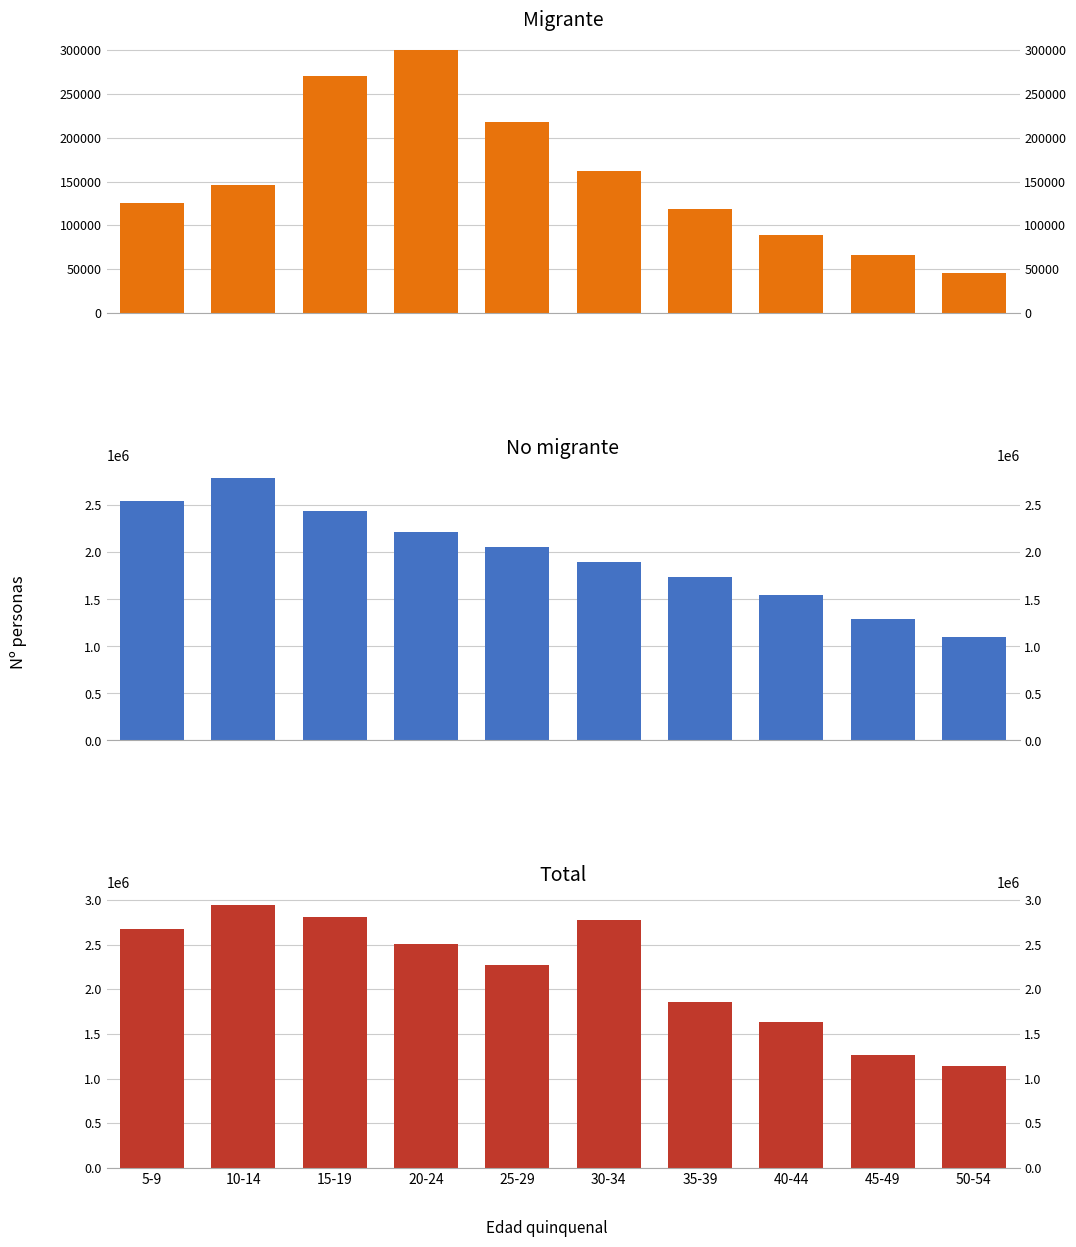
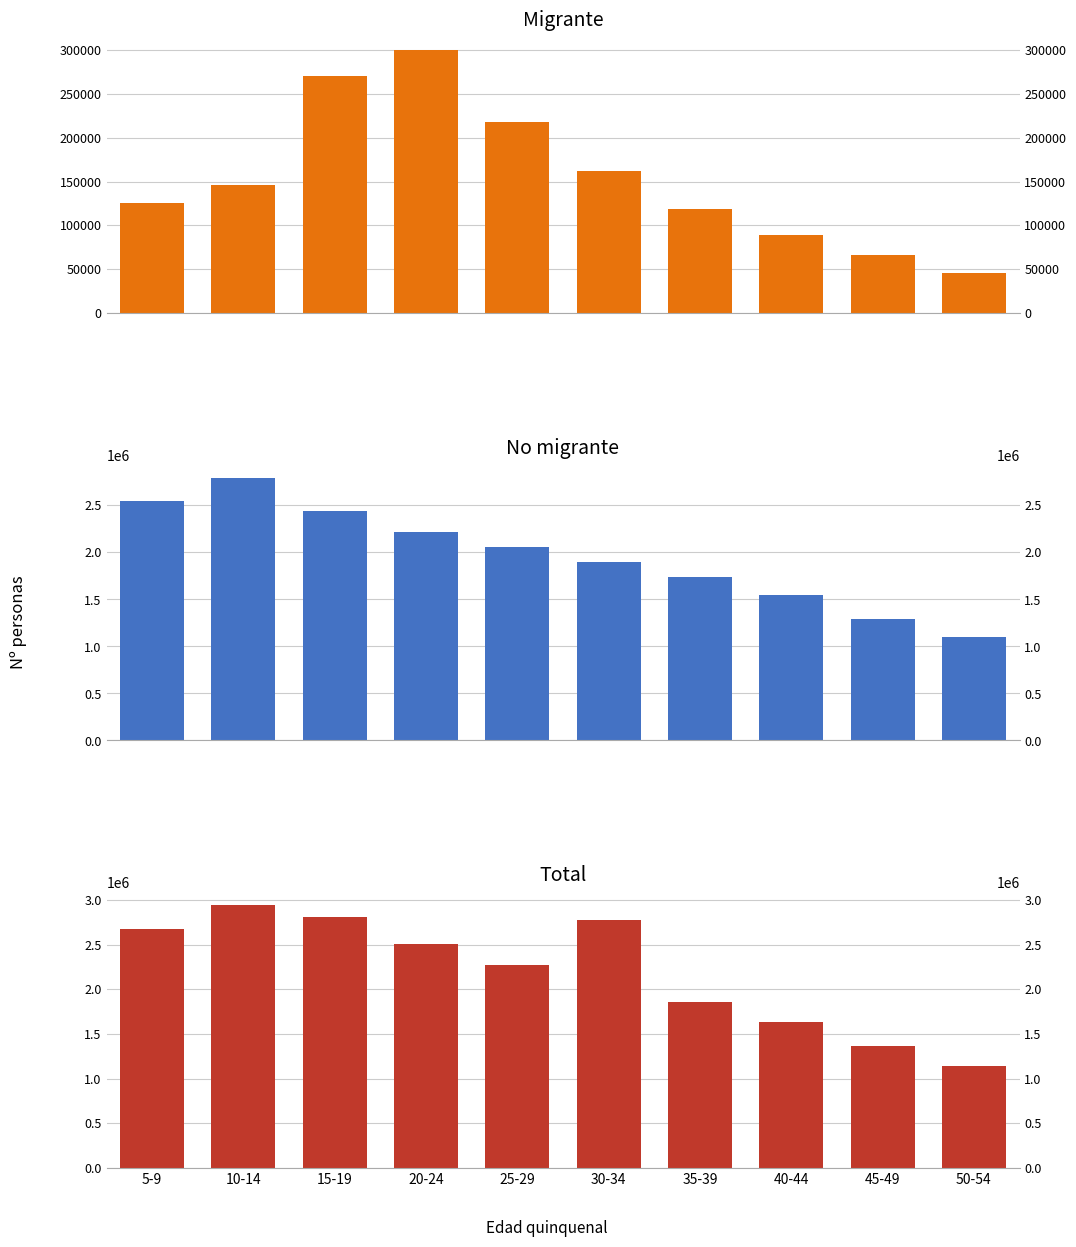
Total, 45-49: 1300000 -> 1400000
